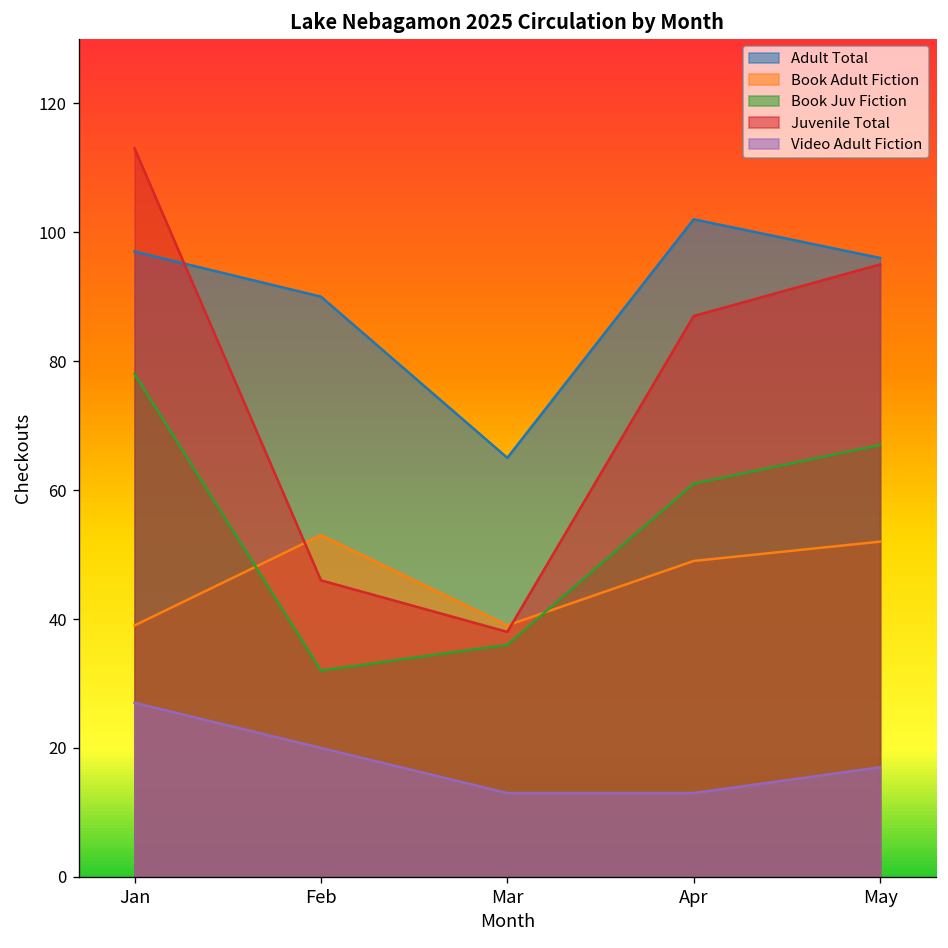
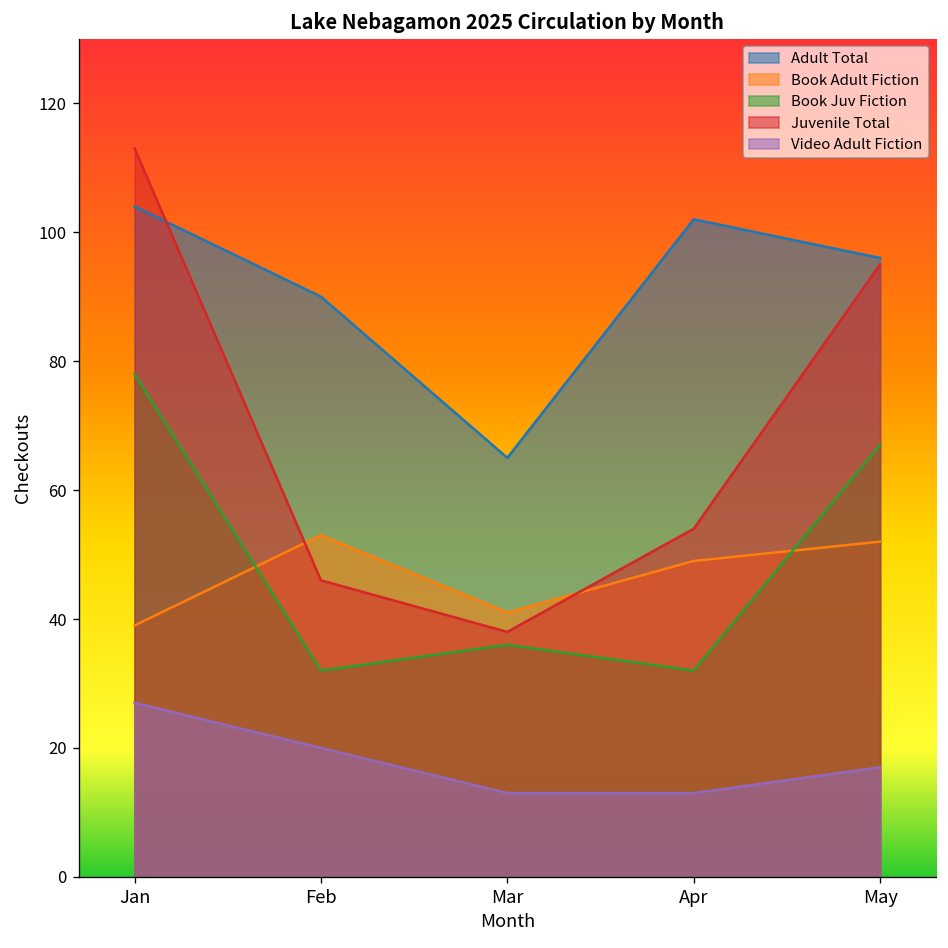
Adult Total, Jan: 97 -> 104
Book Adult Fiction, Mar: 39 -> 41
Book Juv Fiction, Apr: 61 -> 32
Juvenile Total, Apr: 87 -> 54
